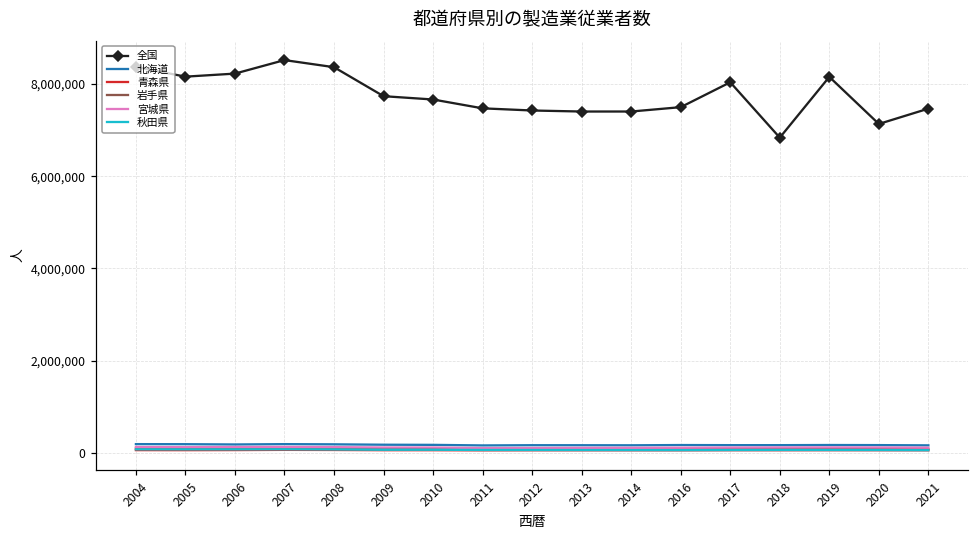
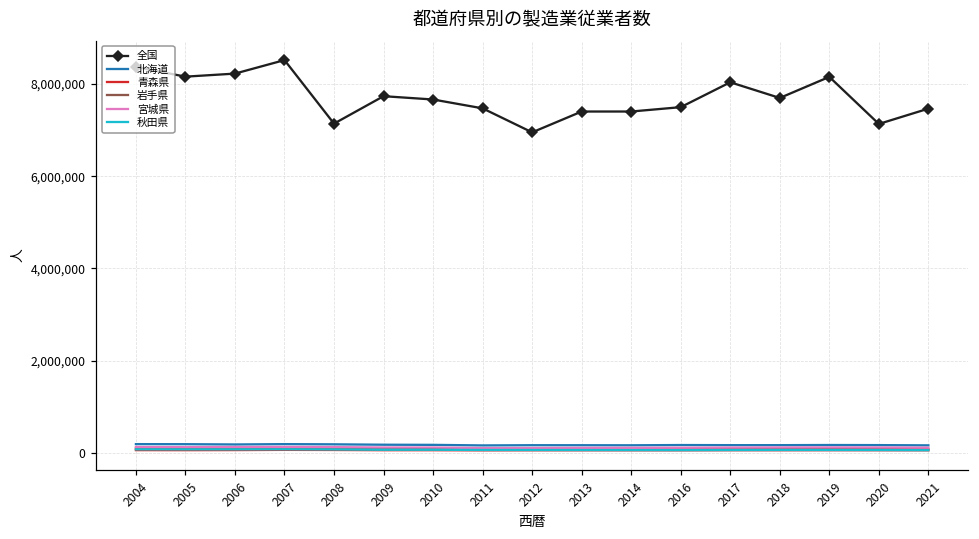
全国, 2008: 8,400,000 -> 7,100,000
全国, 2012: 7,400,000 -> 7,000,000
全国, 2018: 6,800,000 -> 7,700,000
